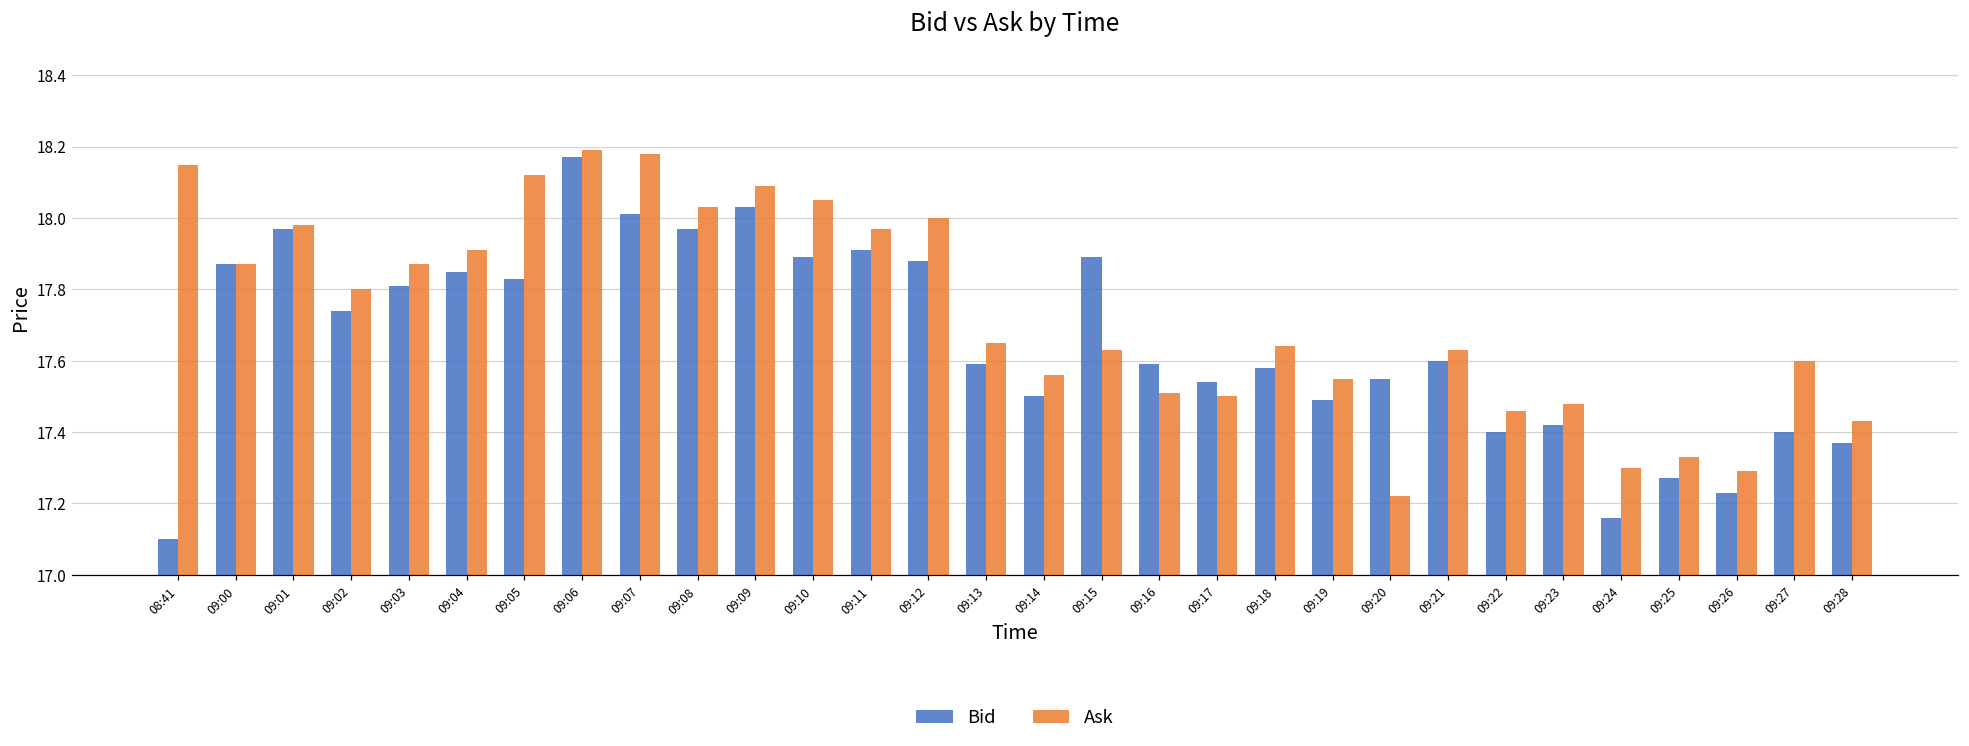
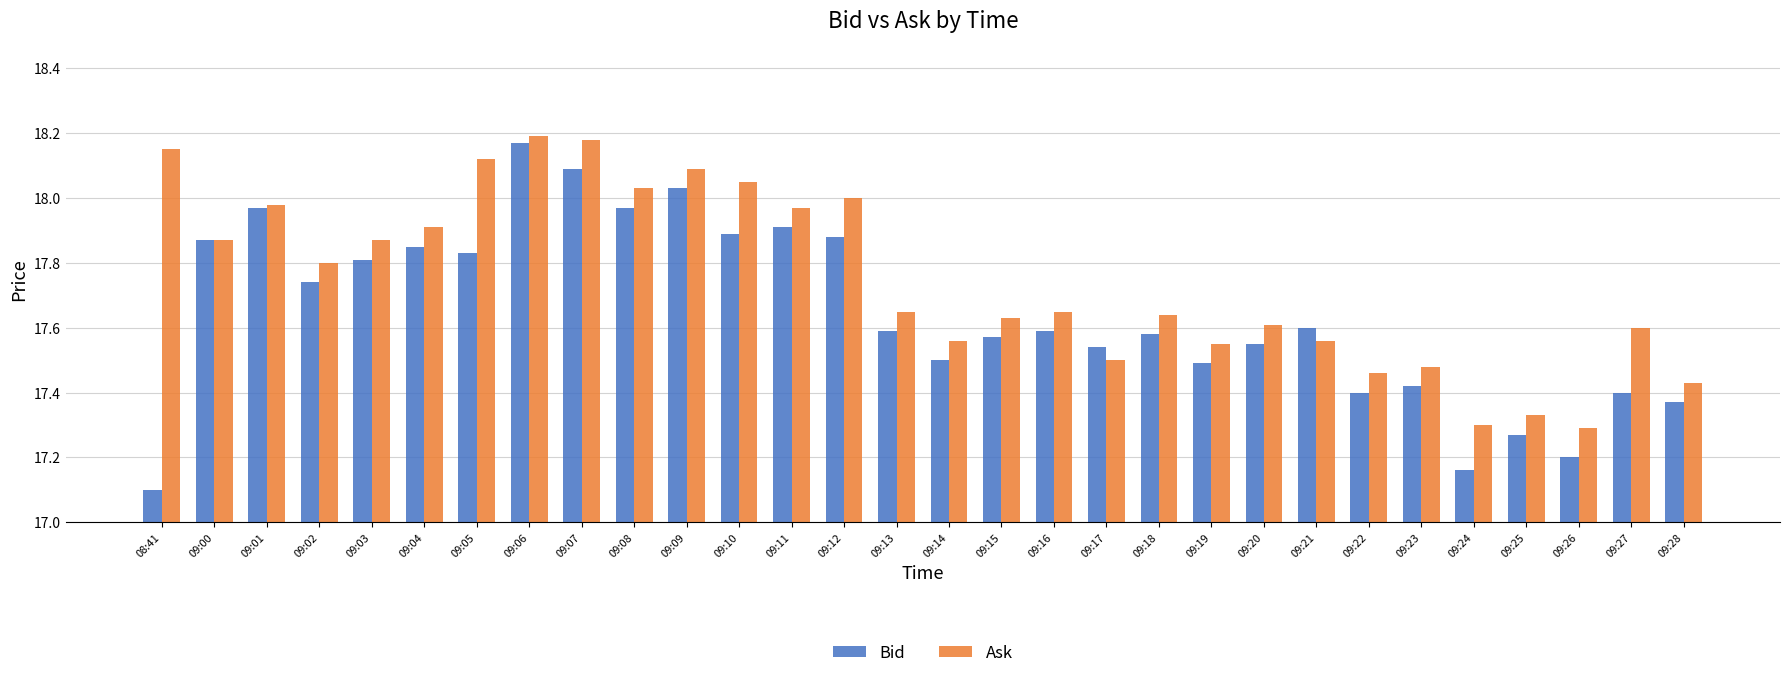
Bid, 09:07: 18.01 -> 18.09
Bid, 09:15: 17.89 -> 17.57
Ask, 09:16: 17.51 -> 17.65
Ask, 09:20: 17.22 -> 17.61
Ask, 09:21: 17.63 -> 17.56
Bid, 09:26: 17.23 -> 17.20
